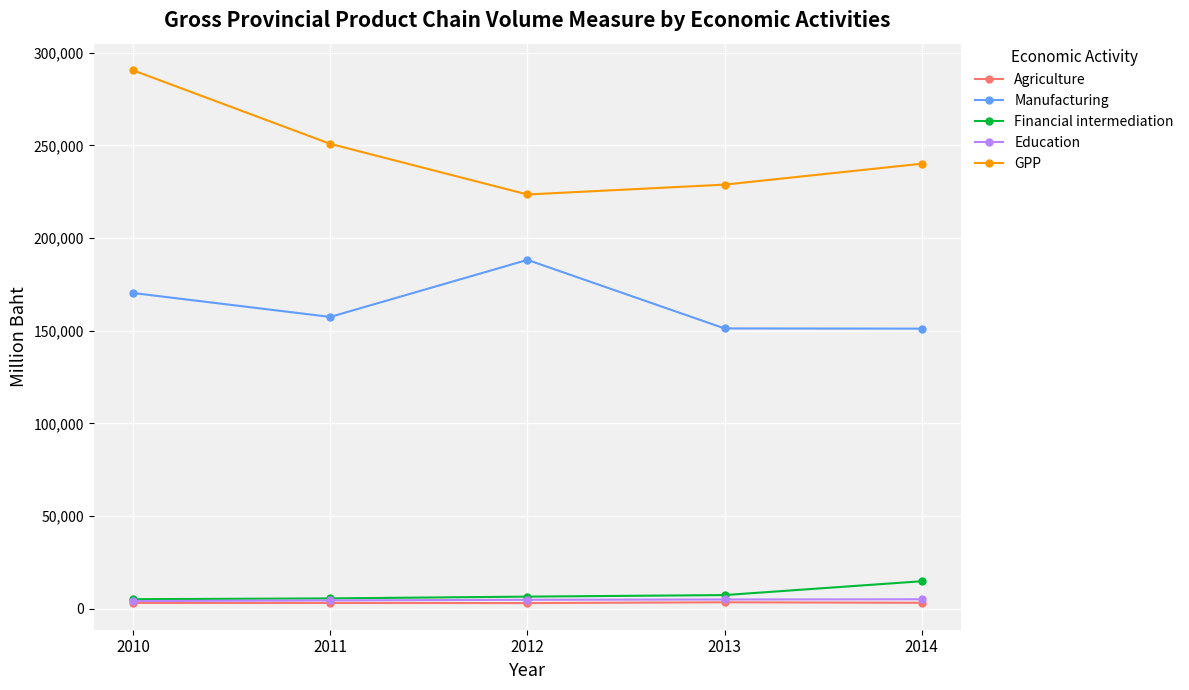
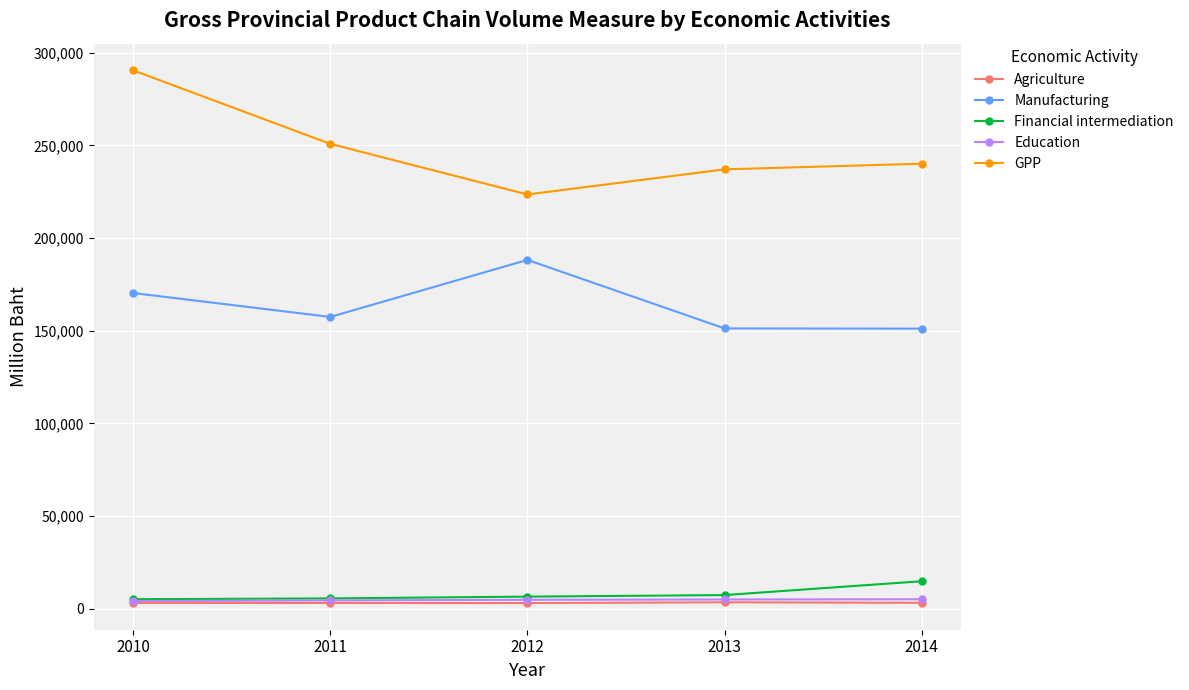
GPP, 2013: 229,000 -> 237,000
